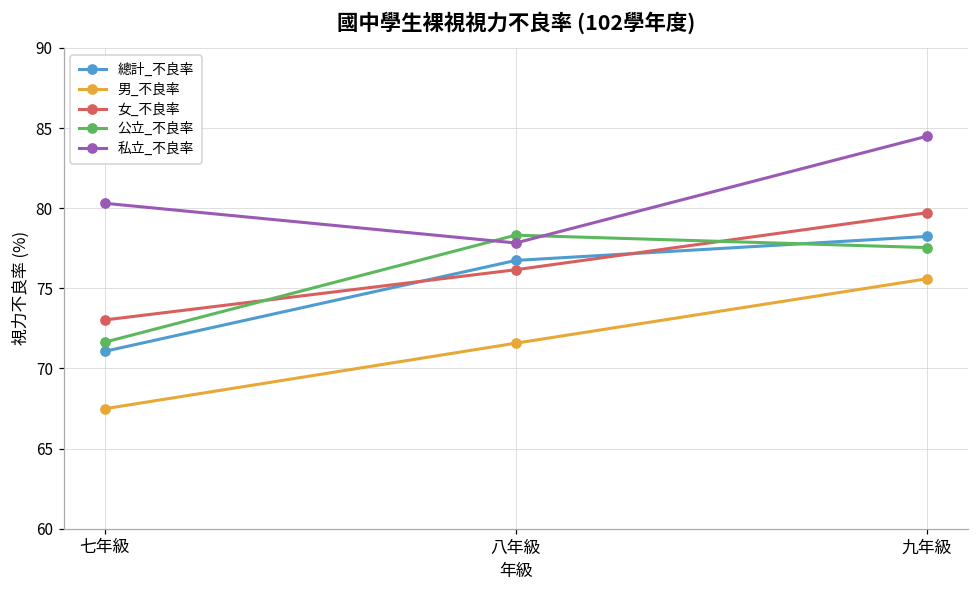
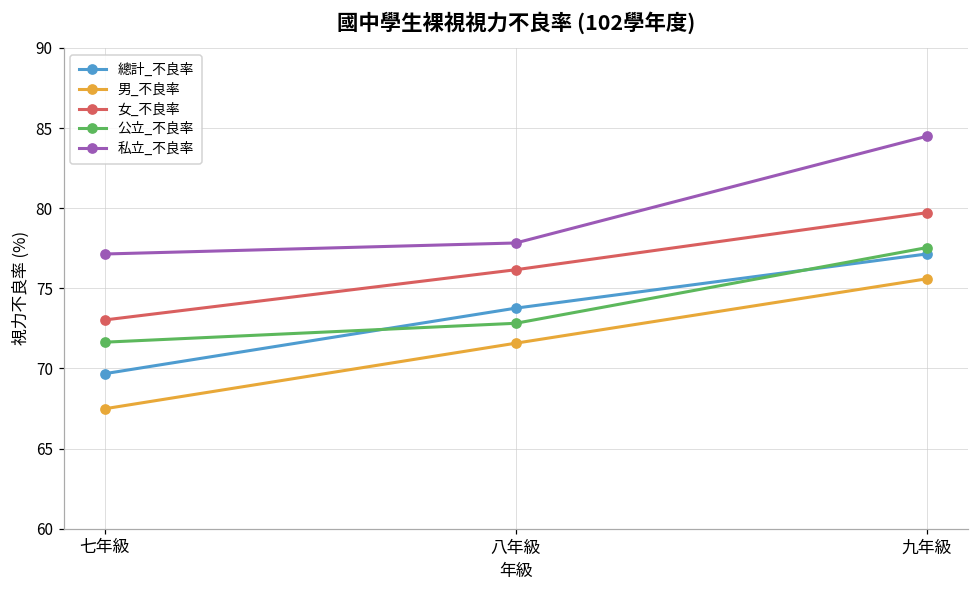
總計_不良率, 七年級: 71.1 -> 69.7
私立_不良率, 七年級: 80.3 -> 77.1
總計_不良率, 八年級: 76.7 -> 73.8
公立_不良率, 八年級: 78.3 -> 72.8
總計_不良率, 九年級: 78.2 -> 77.1
